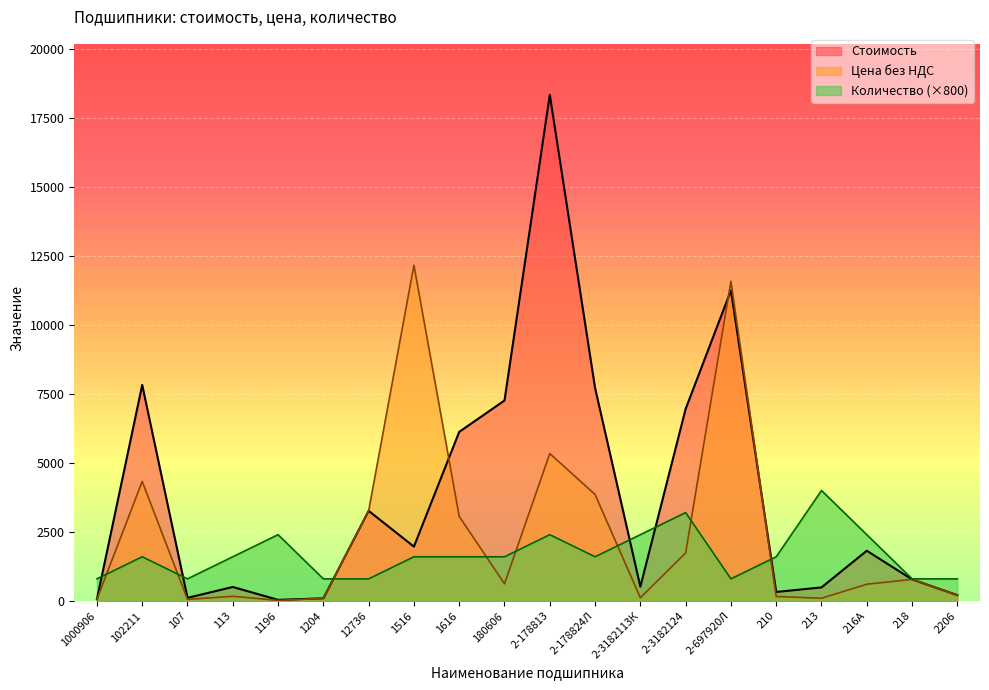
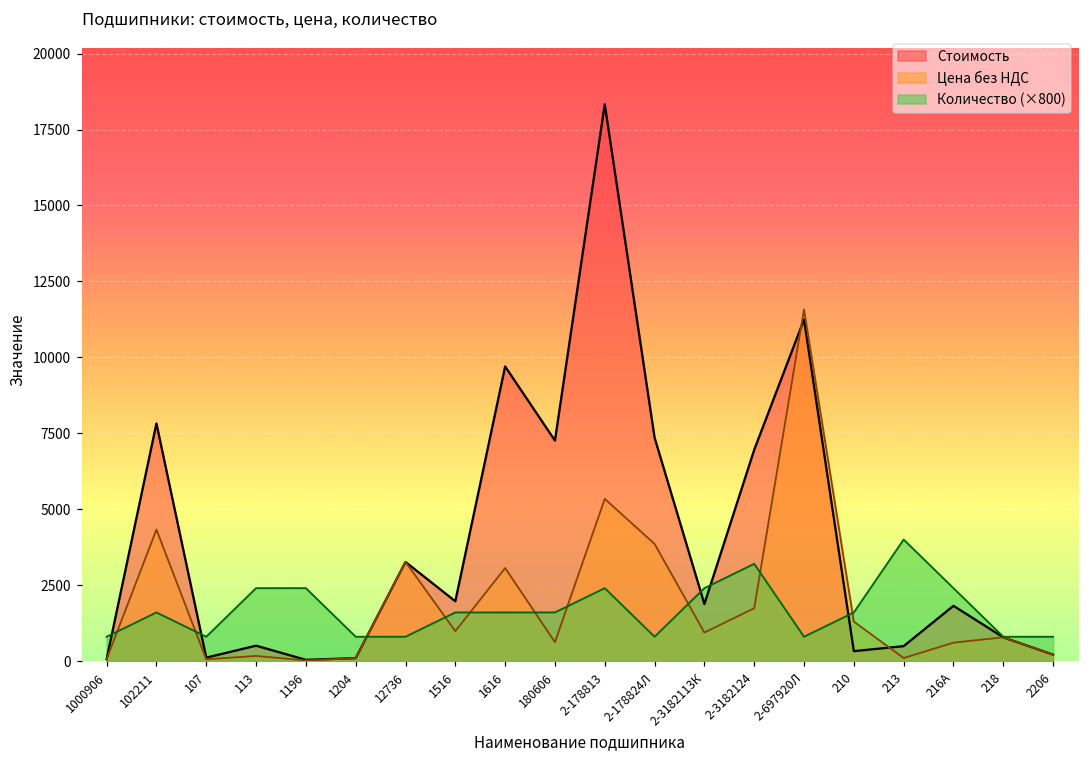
Количество (×800), 113: 1600 -> 2400
Цена без НДС, 1516: 12200 -> 1000
Стоимость, 1616: 6100 -> 9700
Стоимость, 2-178824Л: 7700 -> 7400
Количество (×800), 2-178824Л: 1600 -> 800
Стоимость, 2-3182113К: 500 -> 1900
Цена без НДС, 2-3182113К: 100 -> 900
Цена без НДС, 210: 200 -> 1300
